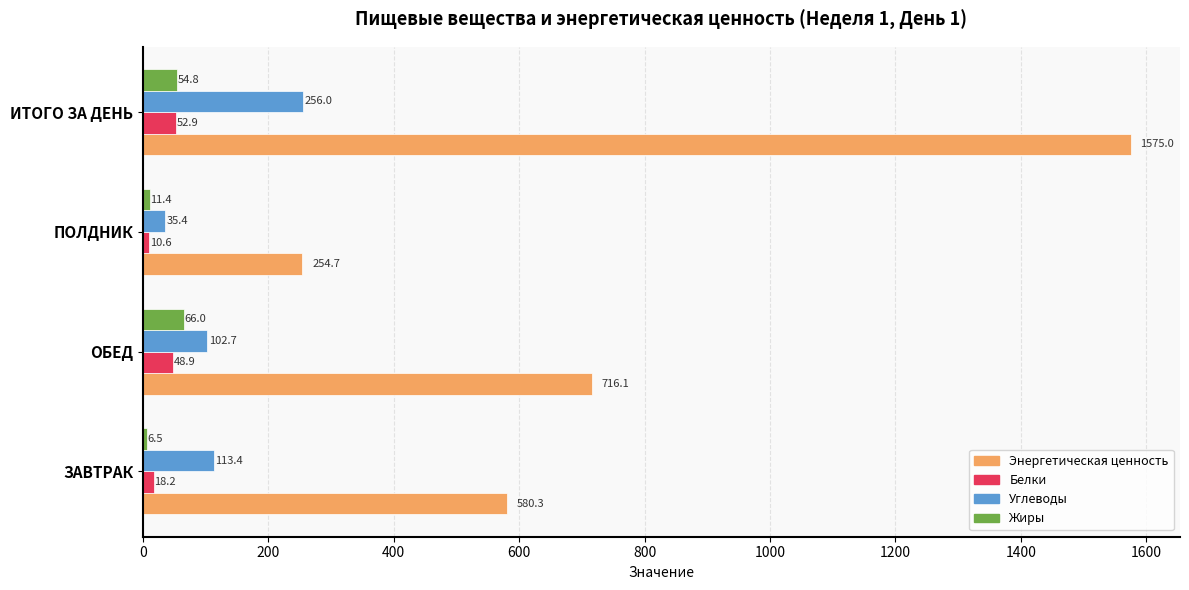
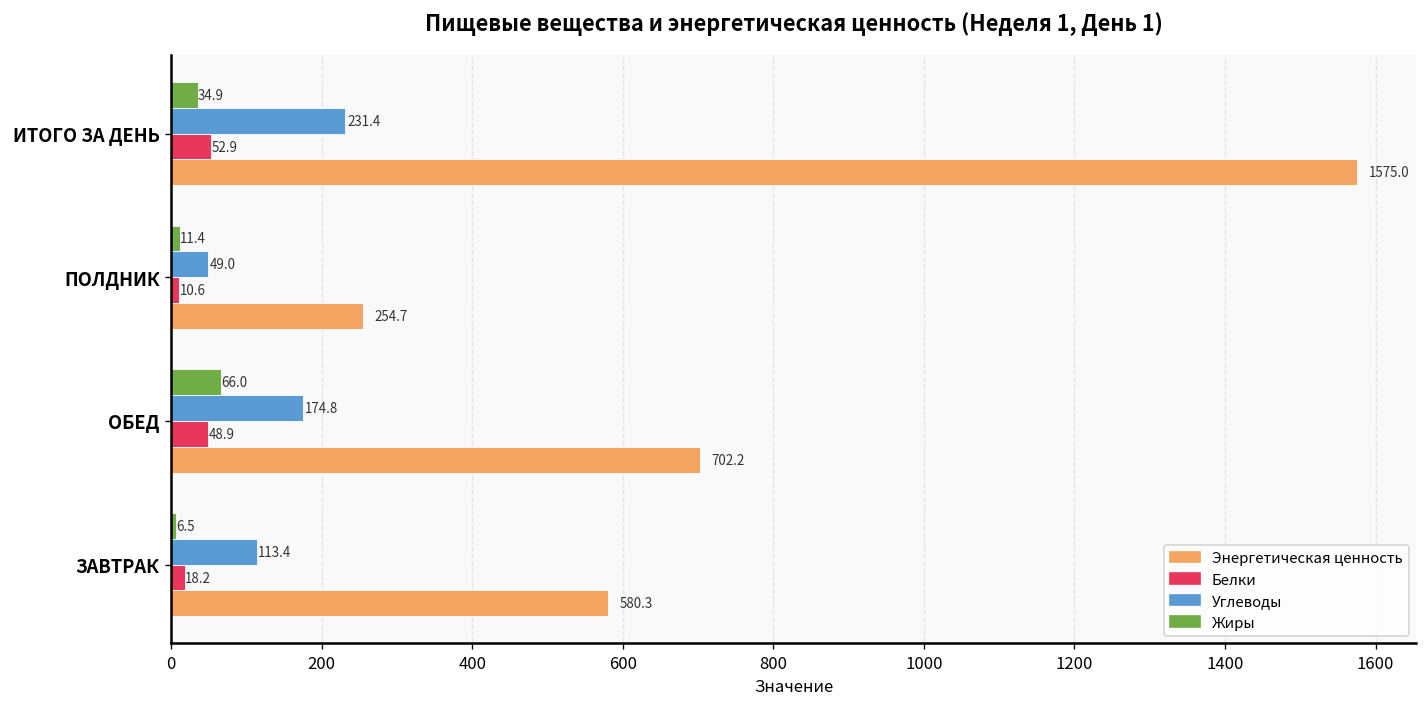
Жиры, ИТОГО ЗА ДЕНЬ: 54.8 -> 34.9
Углеводы, ИТОГО ЗА ДЕНЬ: 256.0 -> 231.4
Углеводы, ПОЛДНИК: 35.4 -> 49.0
Углеводы, ОБЕД: 102.7 -> 174.8
Энергетическая ценность, ОБЕД: 716.1 -> 702.2
